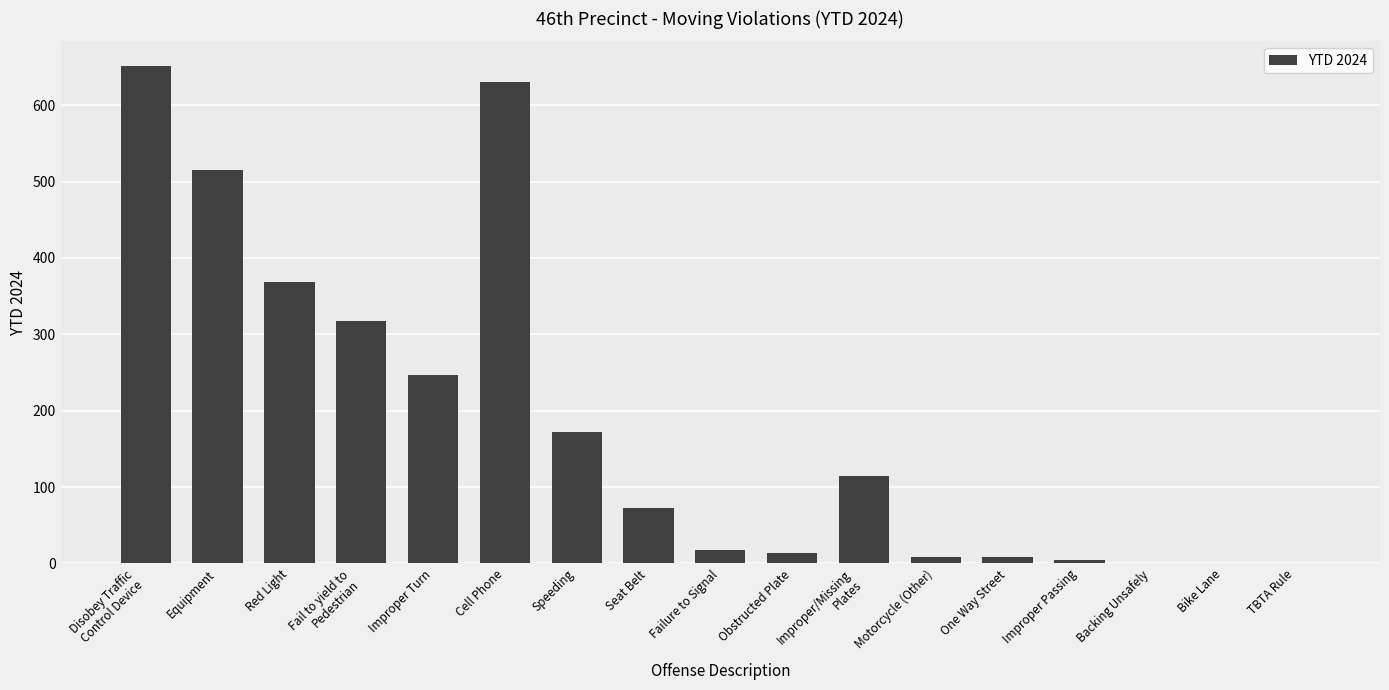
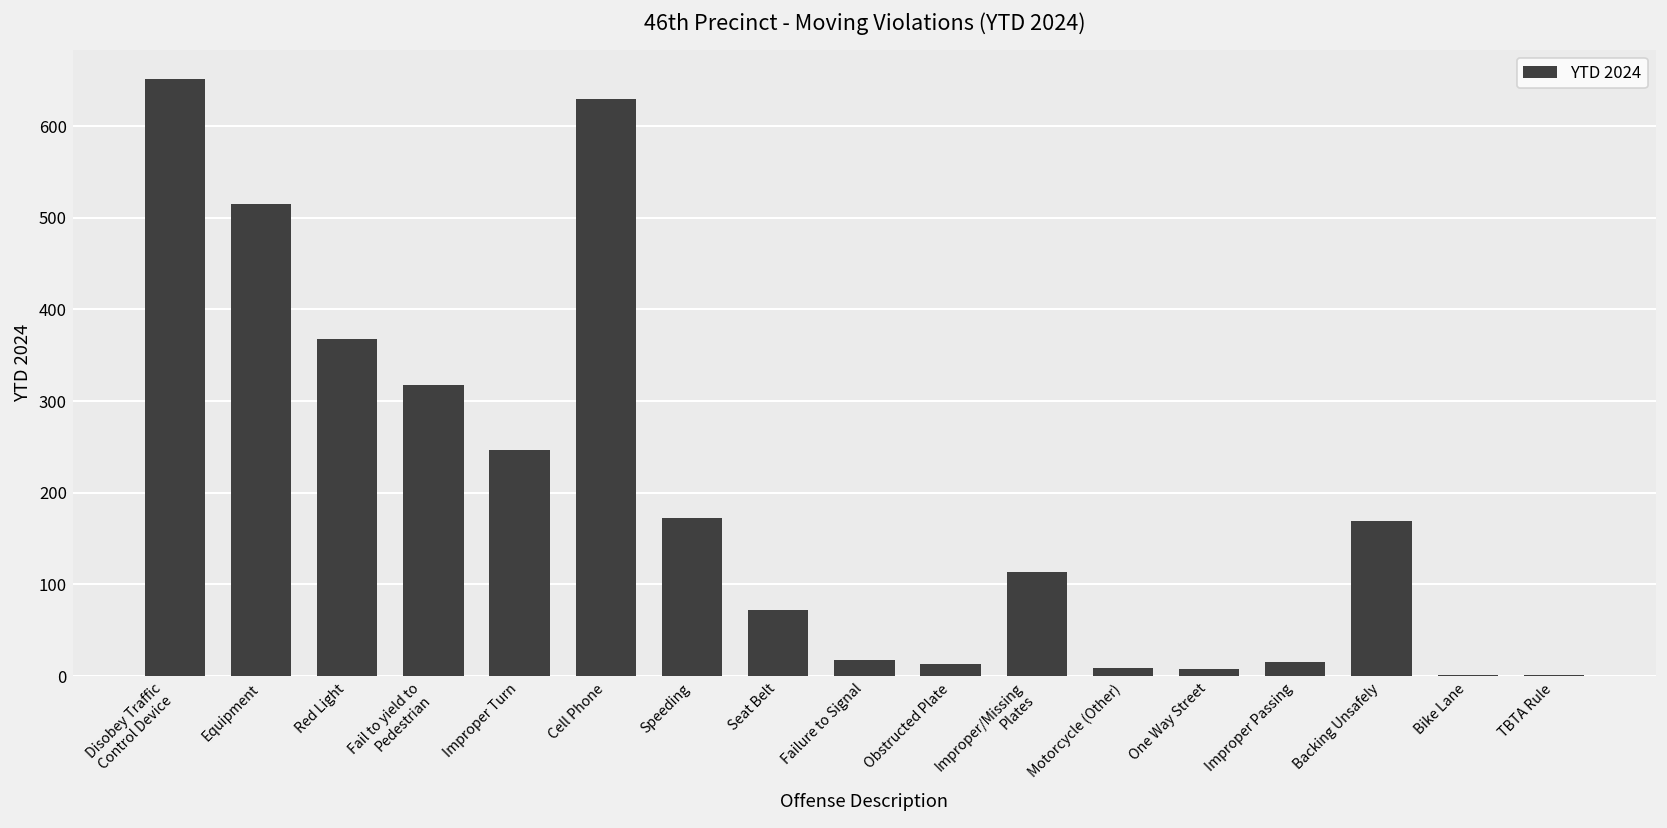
Improper Passing: 0 -> 20
Backing Unsafely: 0 -> 170
